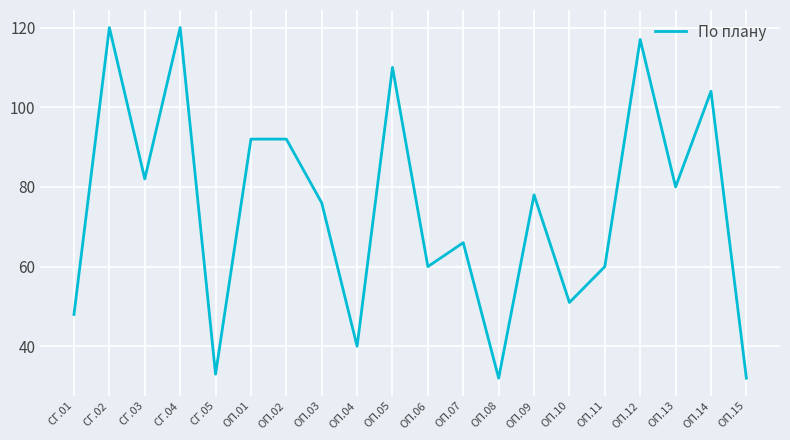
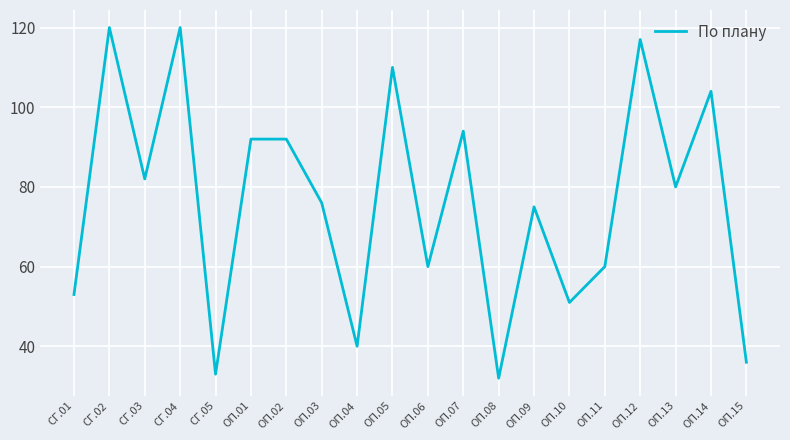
СГ.01: 48 -> 53
ОП.07: 66 -> 94
ОП.09: 78 -> 75
ОП.15: 32 -> 36
